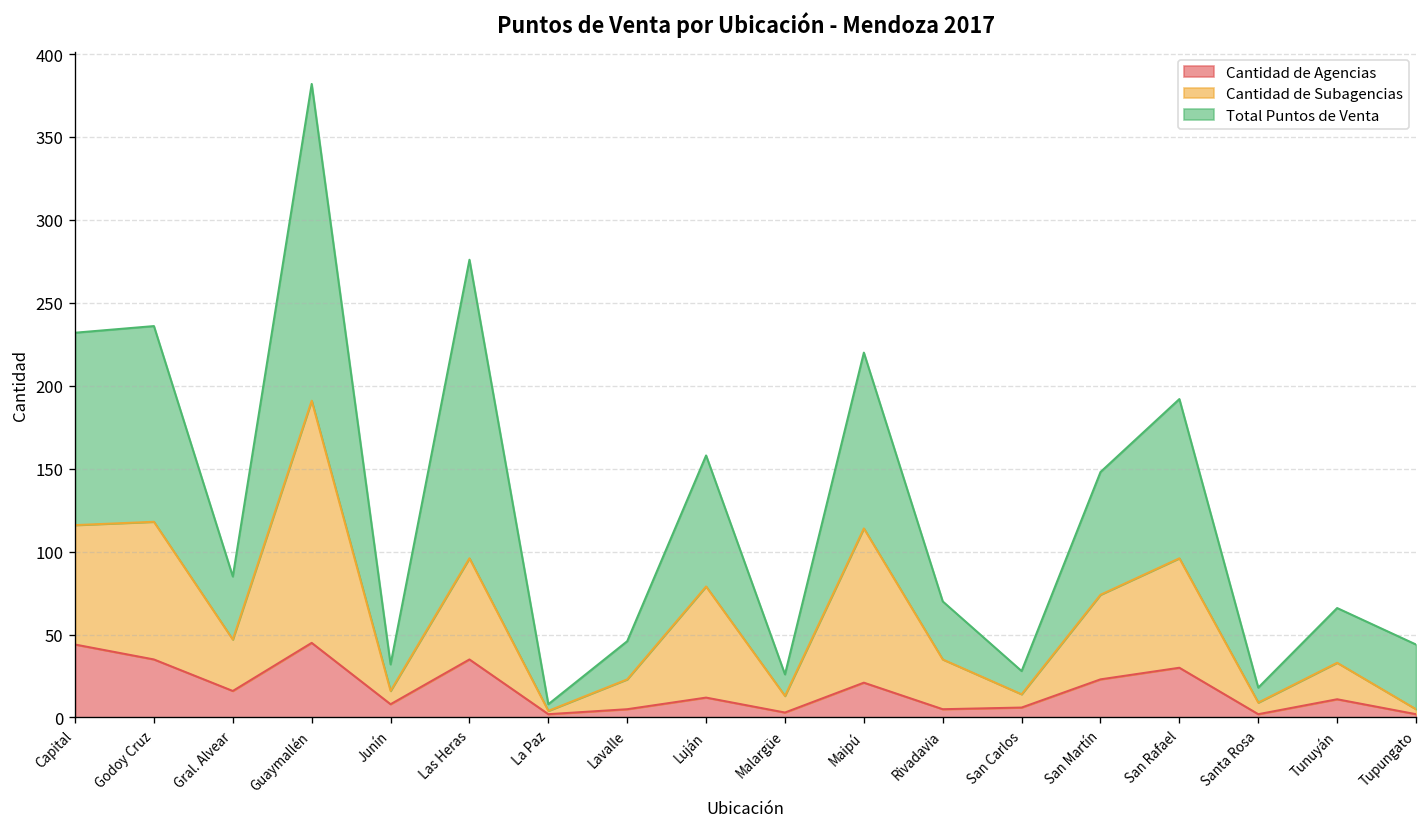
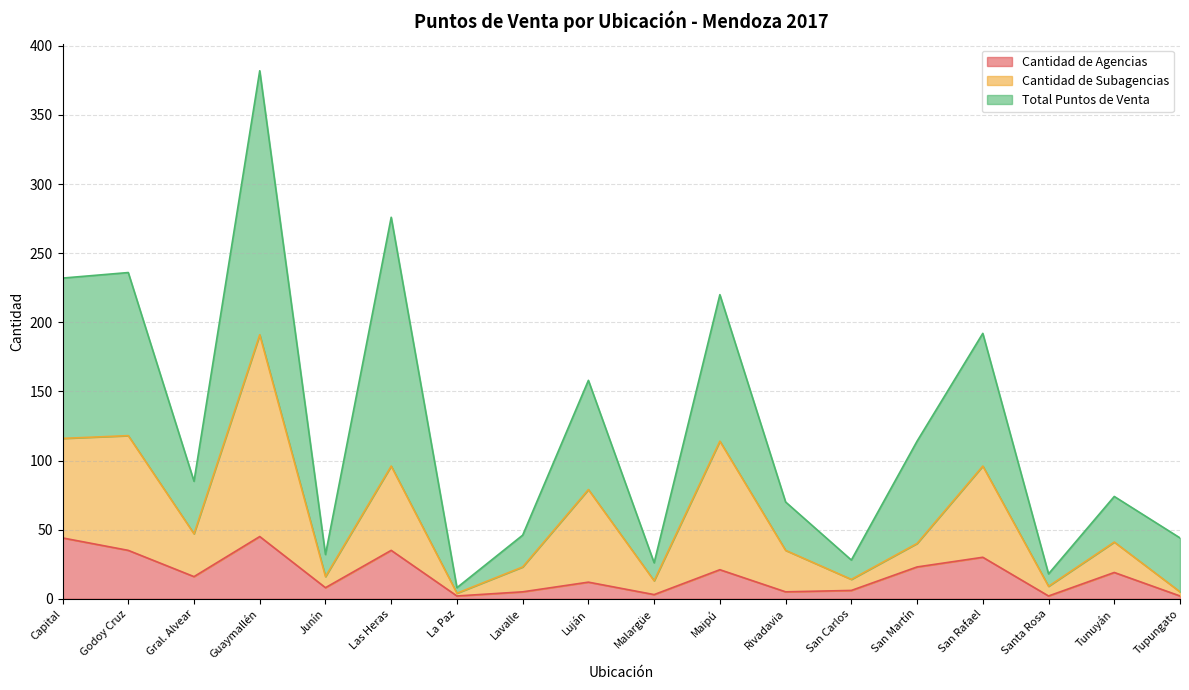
Cantidad de Subagencias, San Martín: 51 -> 17
Cantidad de Agencias, Tunuyán: 11 -> 19
